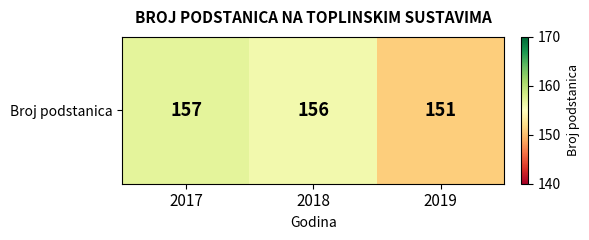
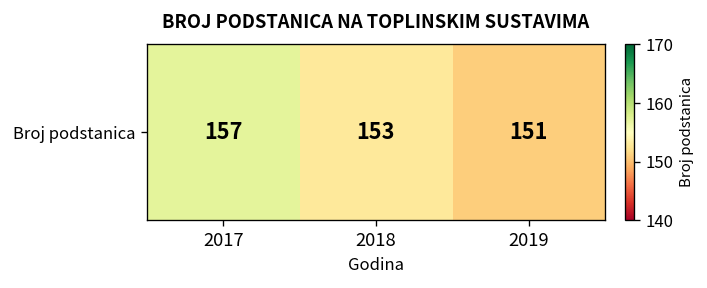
Broj podstanica, 2018: 156 -> 153
